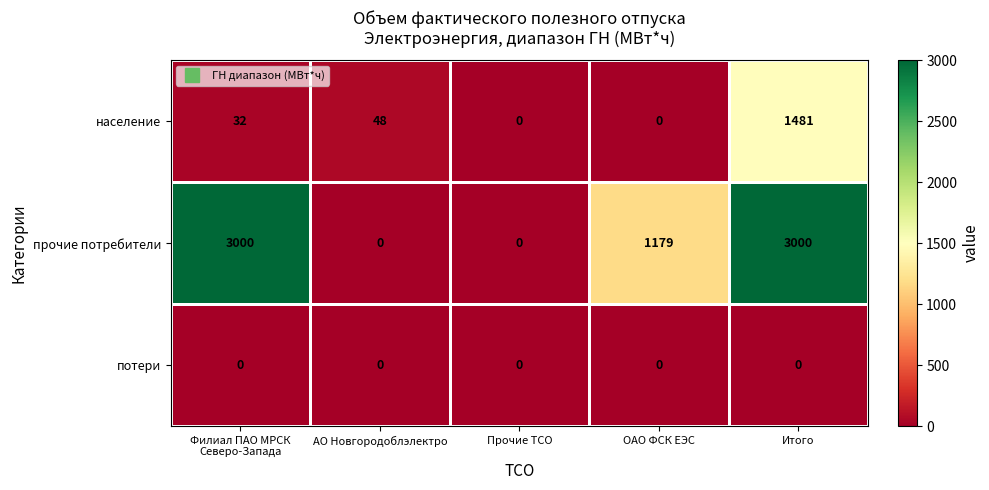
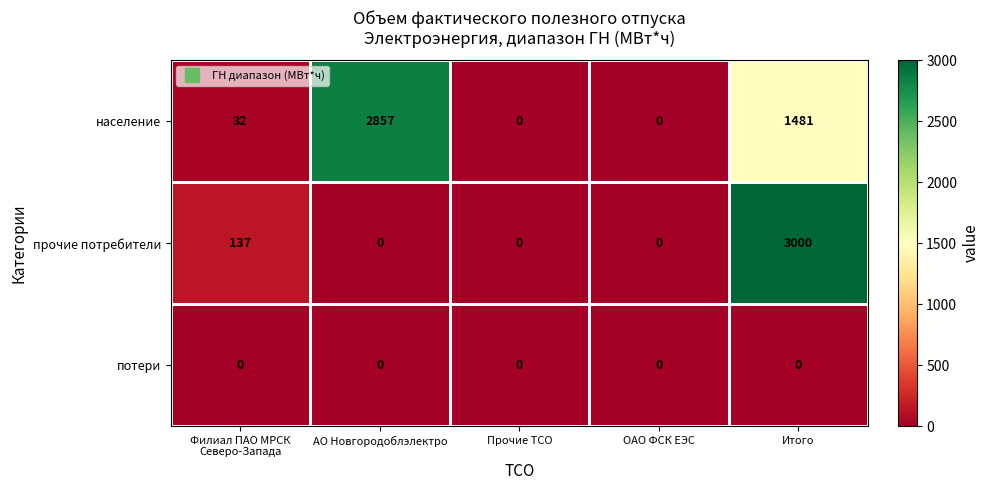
население, АО Новгородоблэлектро: 48 -> 2857
прочие потребители, Филиал ПАО МРСК Северо-Запада: 3000 -> 137
прочие потребители, ОАО ФСК ЕЭС: 1179 -> 0
